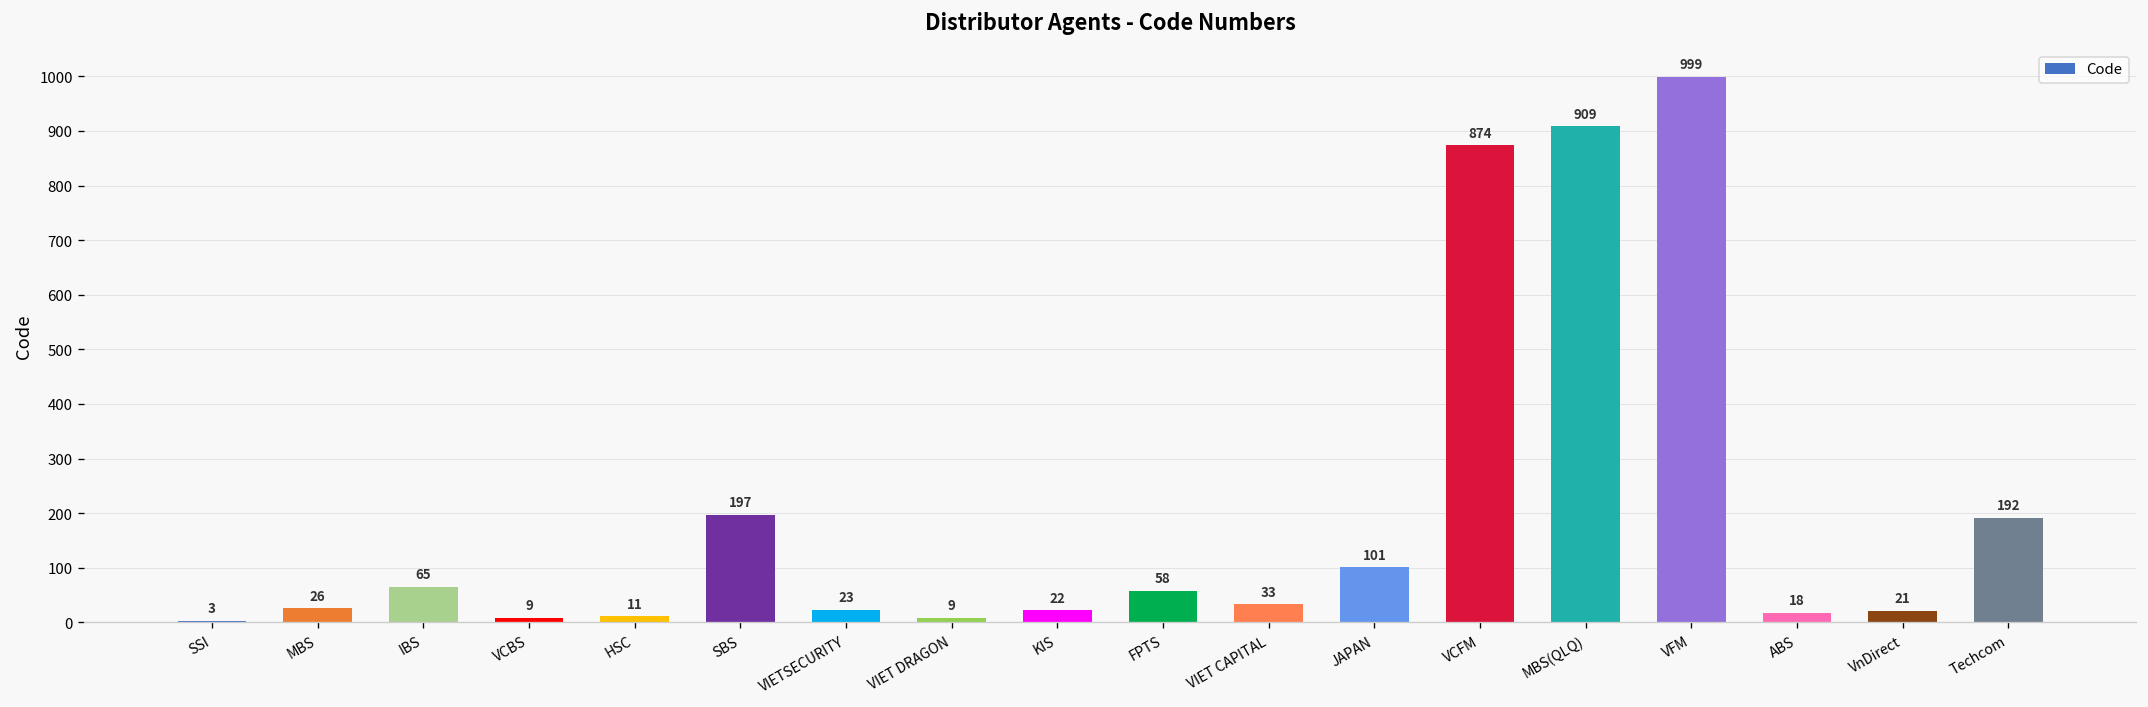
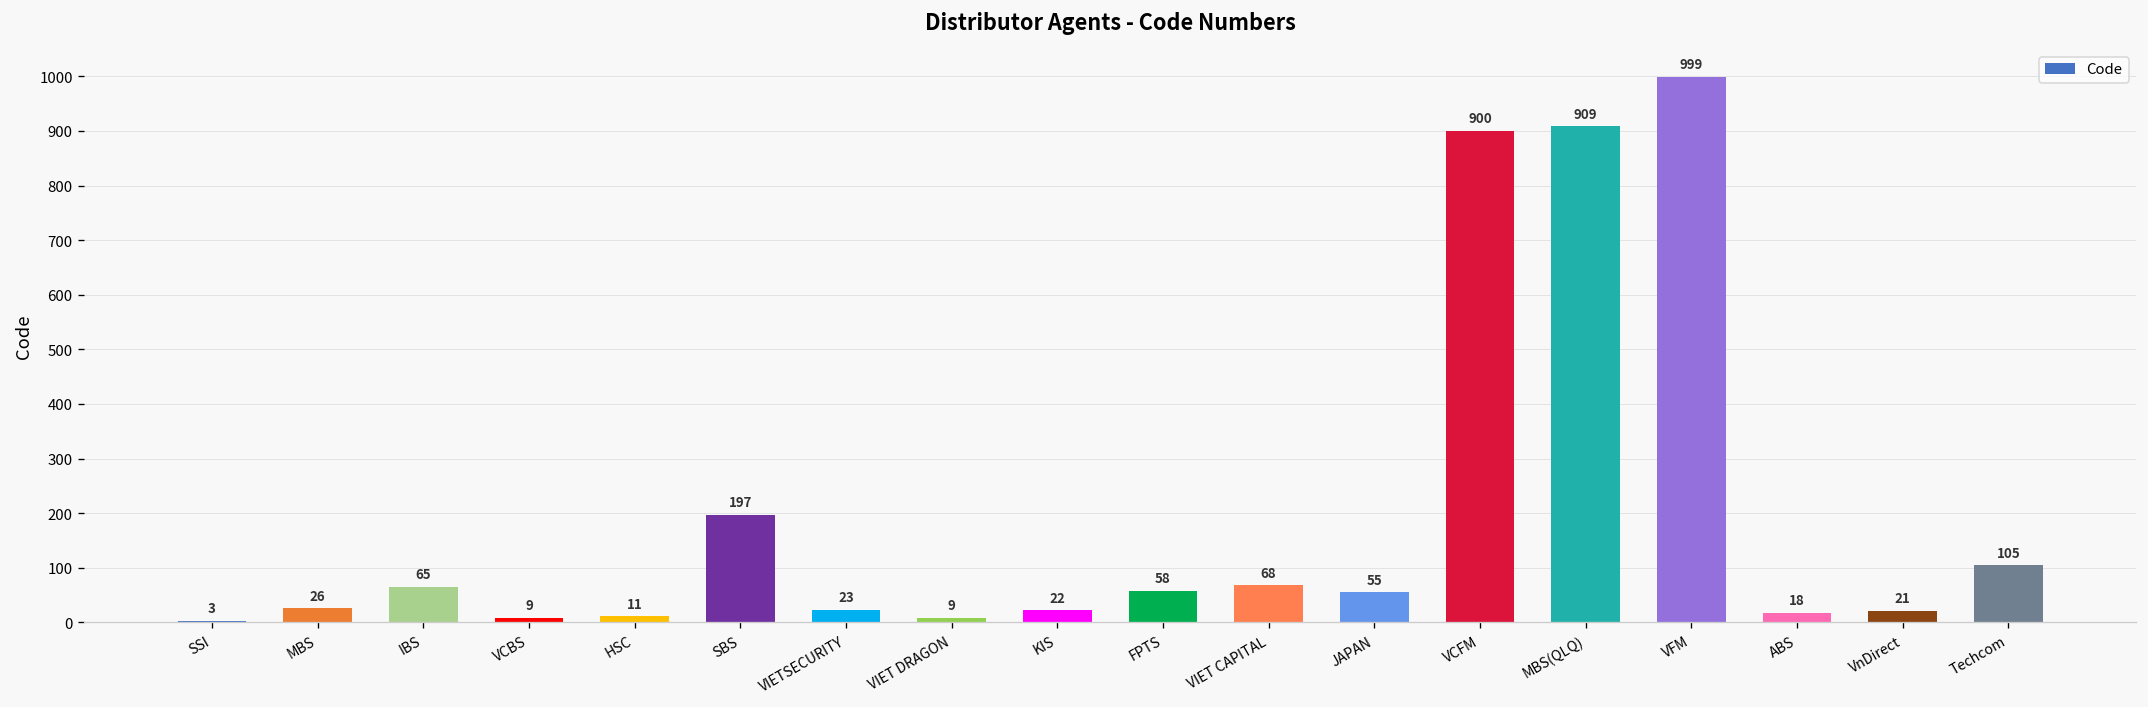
VIET CAPITAL: 33 -> 68
JAPAN: 101 -> 55
VCFM: 874 -> 900
Techcom: 192 -> 105
